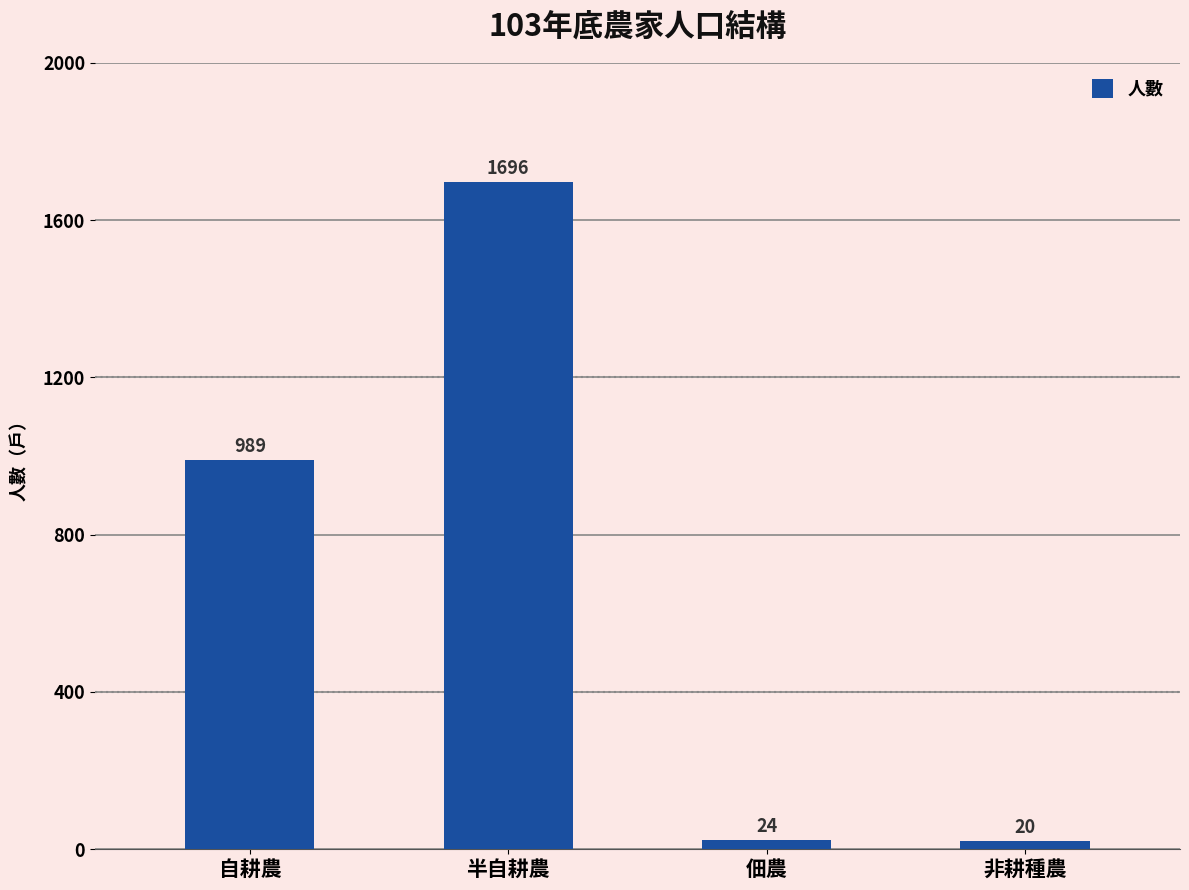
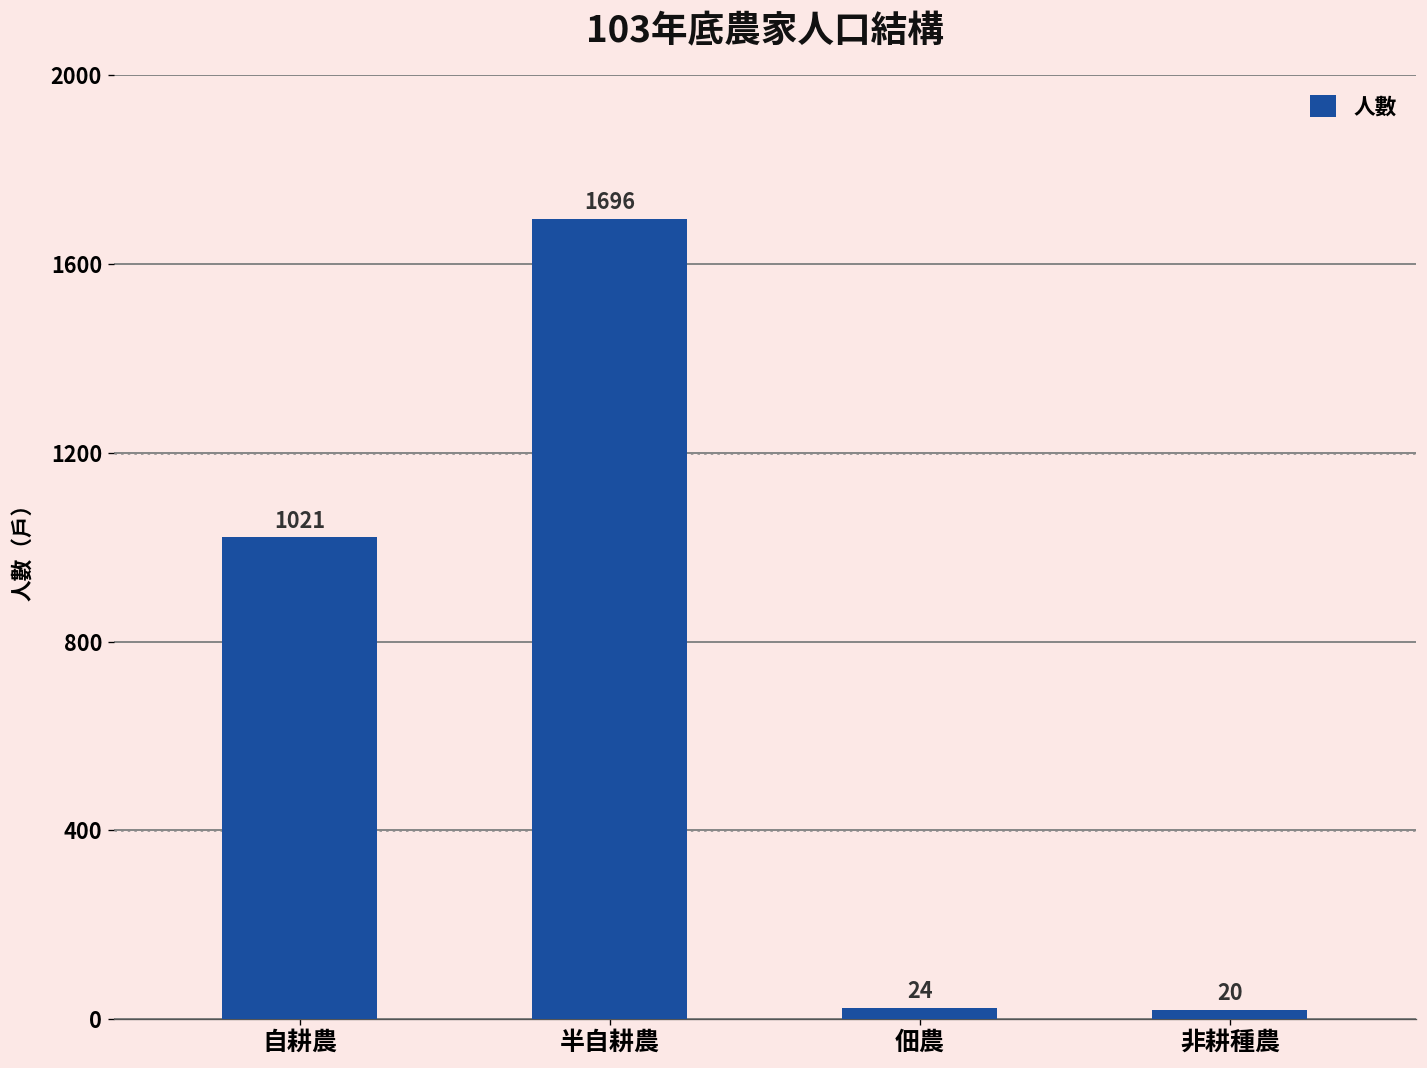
自耕農: 989 -> 1021
